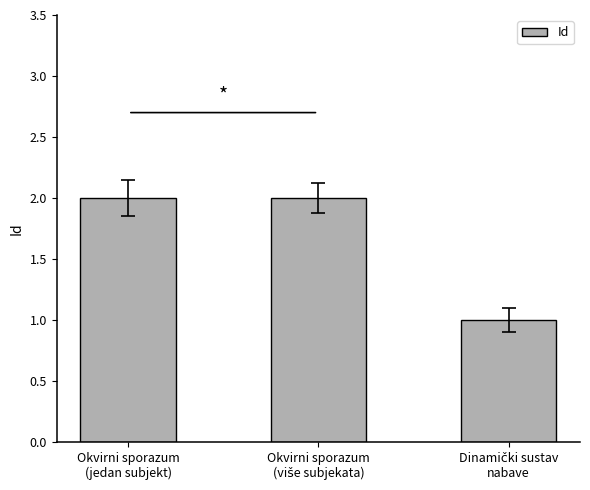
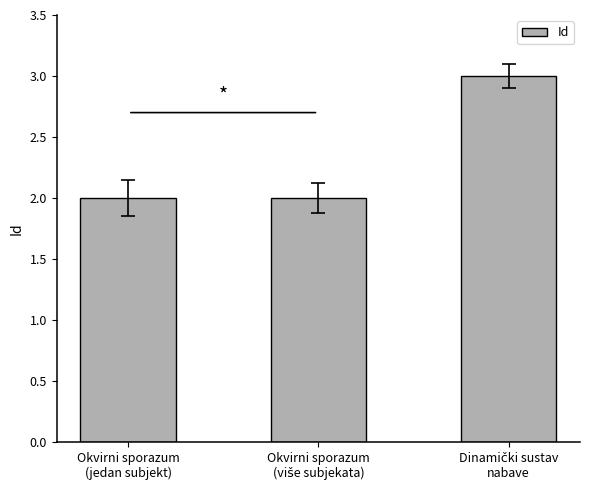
Id, Dinamički sustav nabave: 1 -> 3
